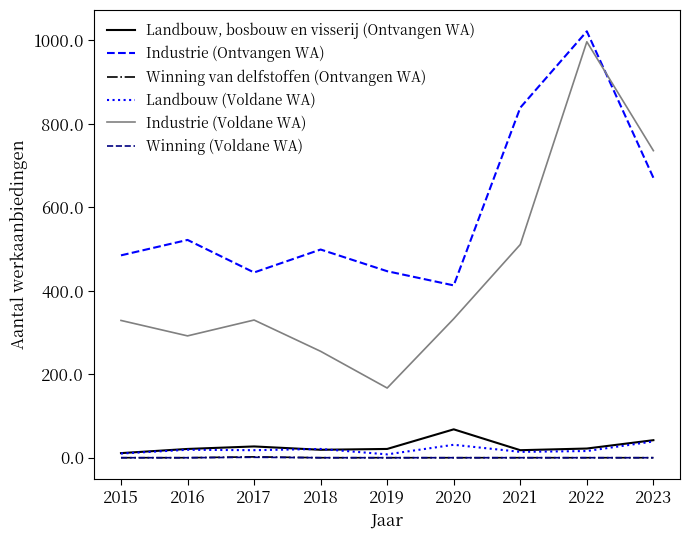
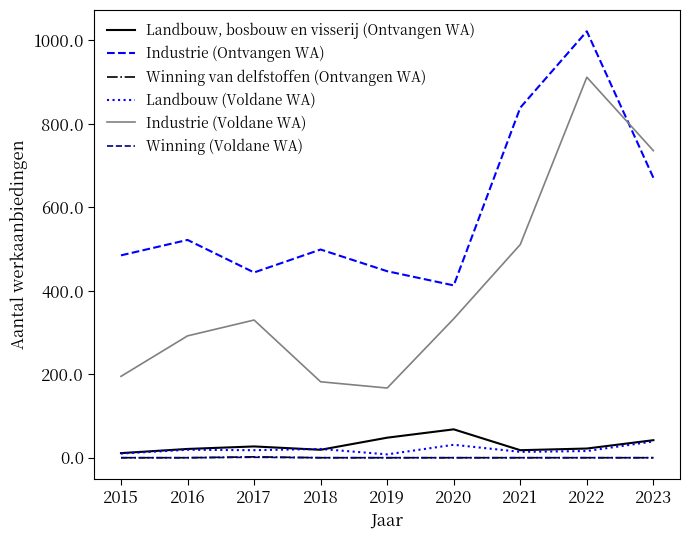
Industrie (Voldane WA), 2015: 330 -> 200
Industrie (Voldane WA), 2018: 260 -> 180
Landbouw, bosbouw en visserij (Ontvangen WA), 2019: 20 -> 50
Industrie (Voldane WA), 2022: 1000 -> 910
